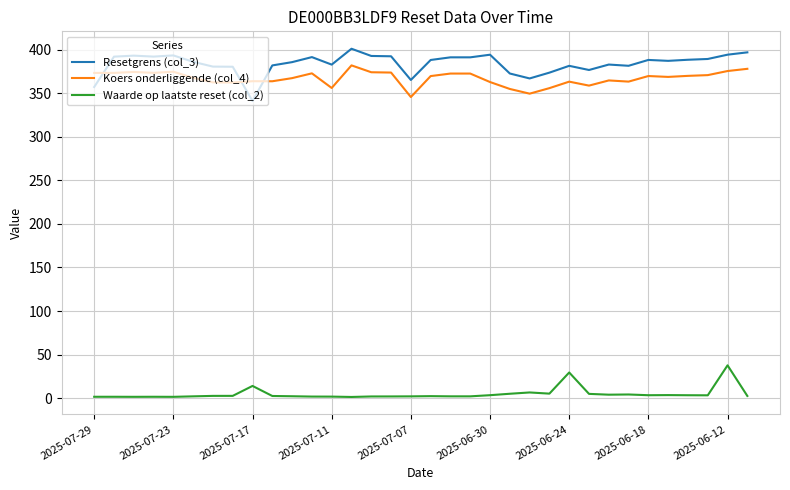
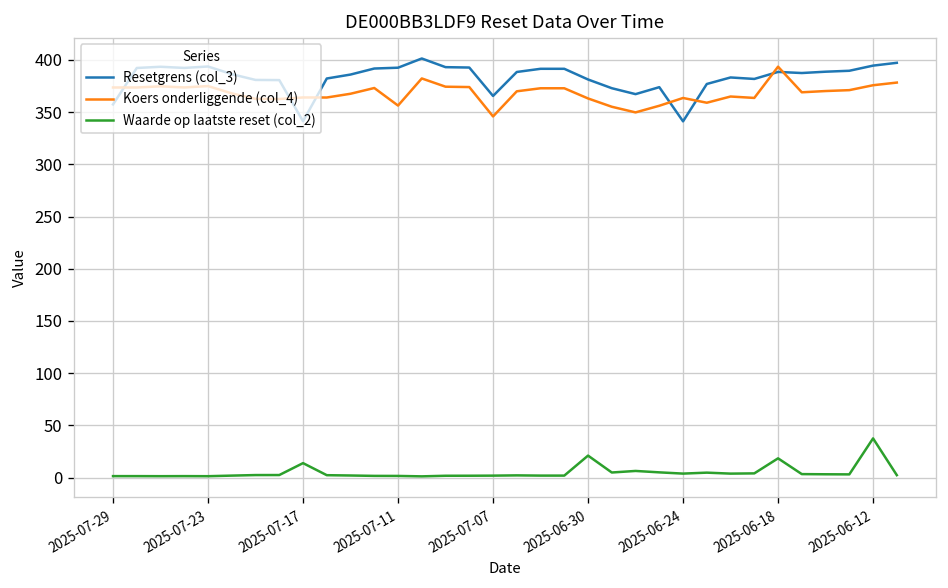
Resetgrens (col_3), 2025-07-11: 380 -> 390
Resetgrens (col_3), 2025-06-30: 390 -> 380
Waarde op laatste reset (col_2), 2025-06-30: 0 -> 20
Resetgrens (col_3), 2025-06-24: 380 -> 340
Waarde op laatste reset (col_2), 2025-06-24: 30 -> 0
Koers onderliggende (col_4), 2025-06-18: 370 -> 390
Waarde op laatste reset (col_2), 2025-06-18: 0 -> 20
